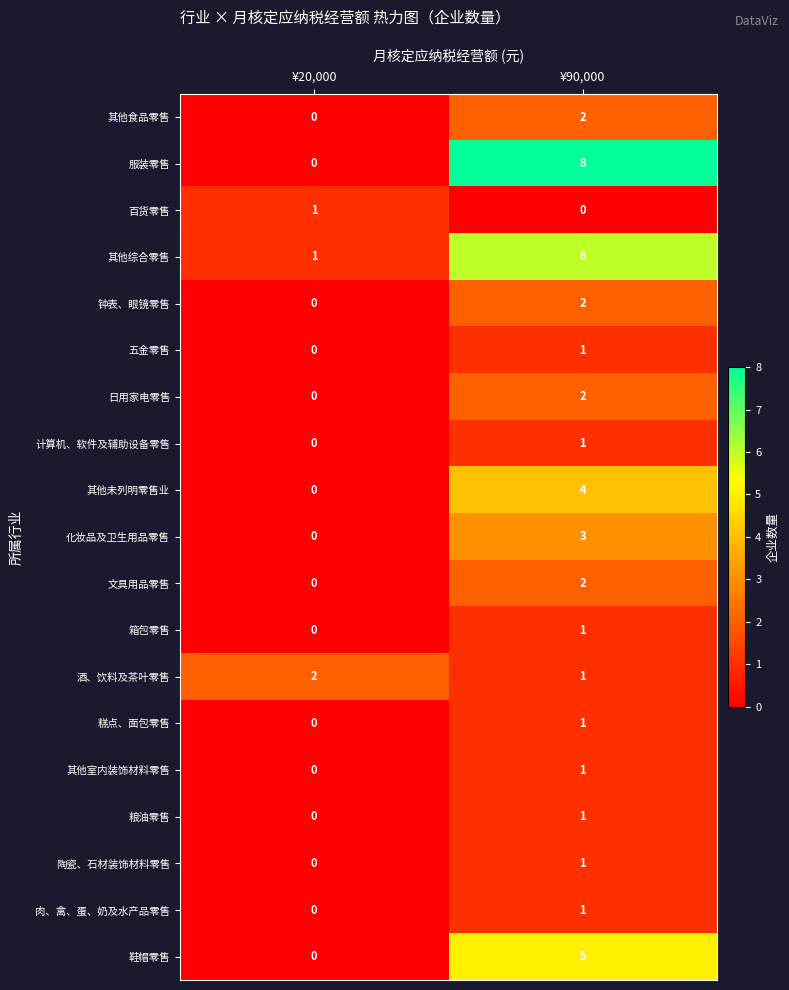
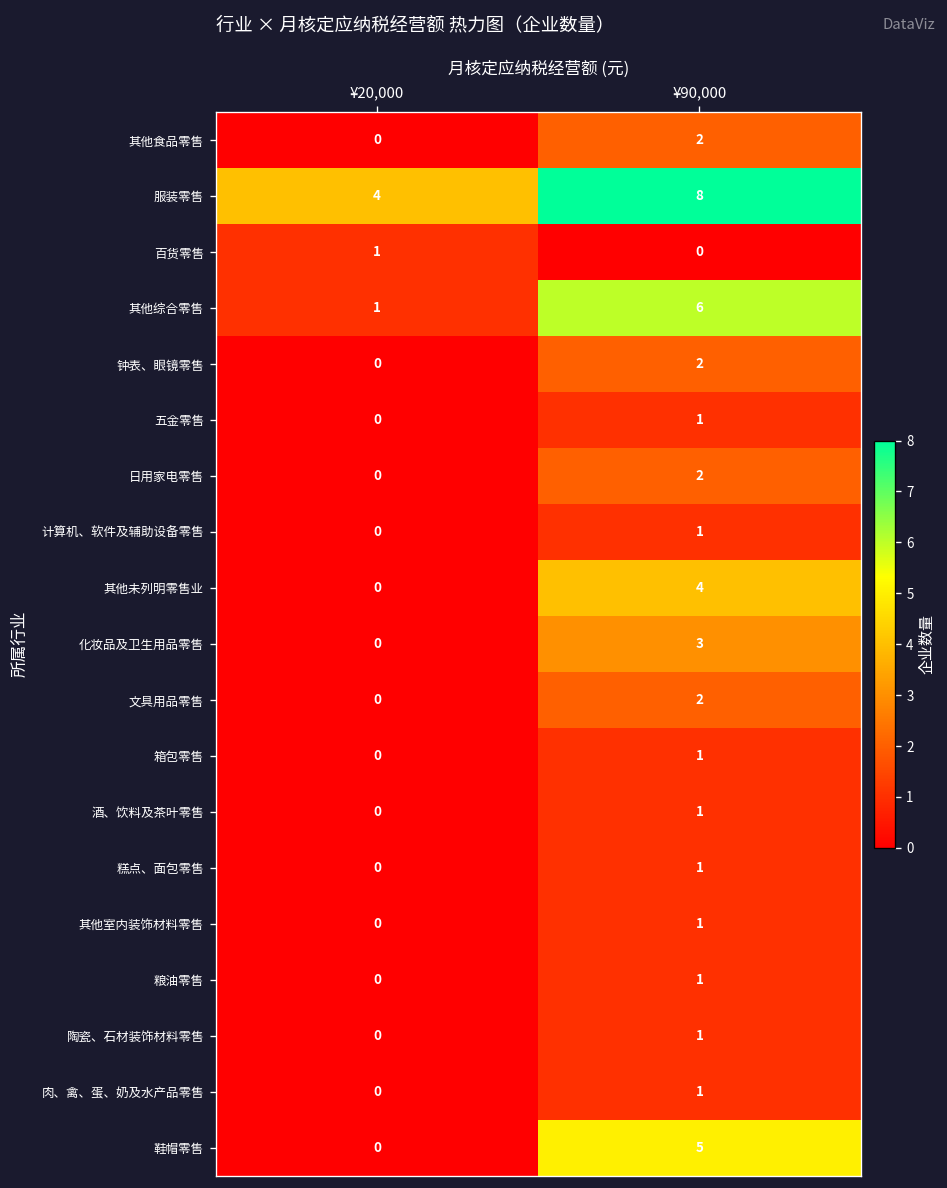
服装零售, ¥20,000: 0 -> 4
酒、饮料及茶叶零售, ¥20,000: 2 -> 0
